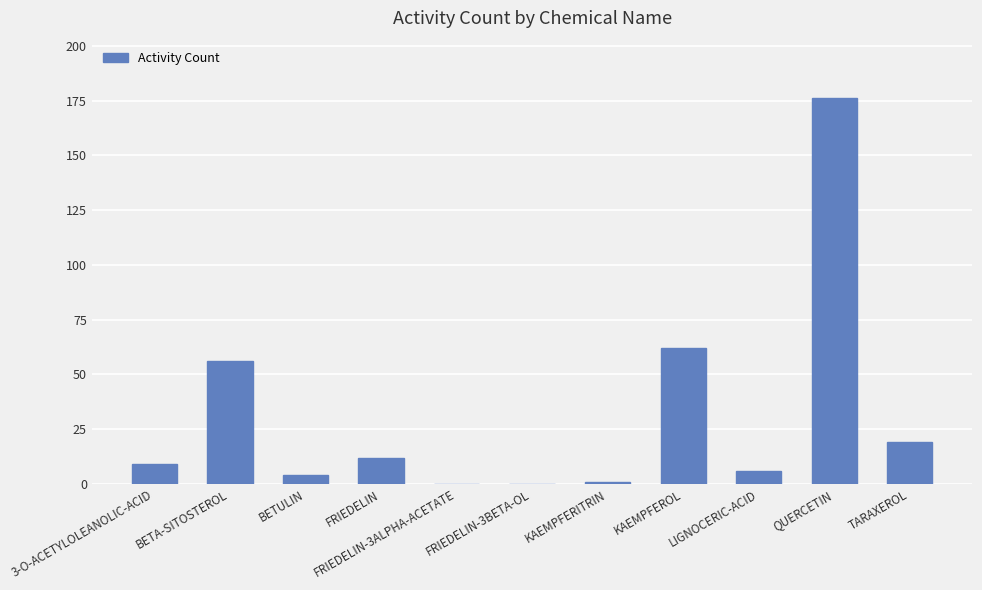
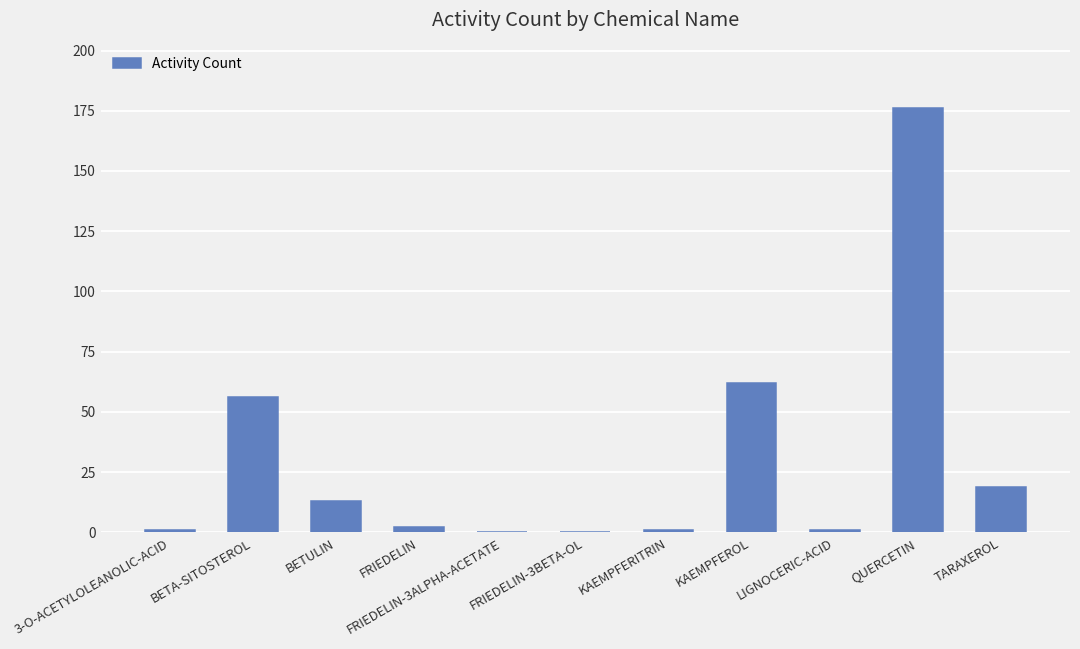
3-O-ACETYLOLEANOLIC-ACID: 9 -> 1
BETULIN: 4 -> 13
FRIEDELIN: 12 -> 2
LIGNOCERIC-ACID: 6 -> 1
